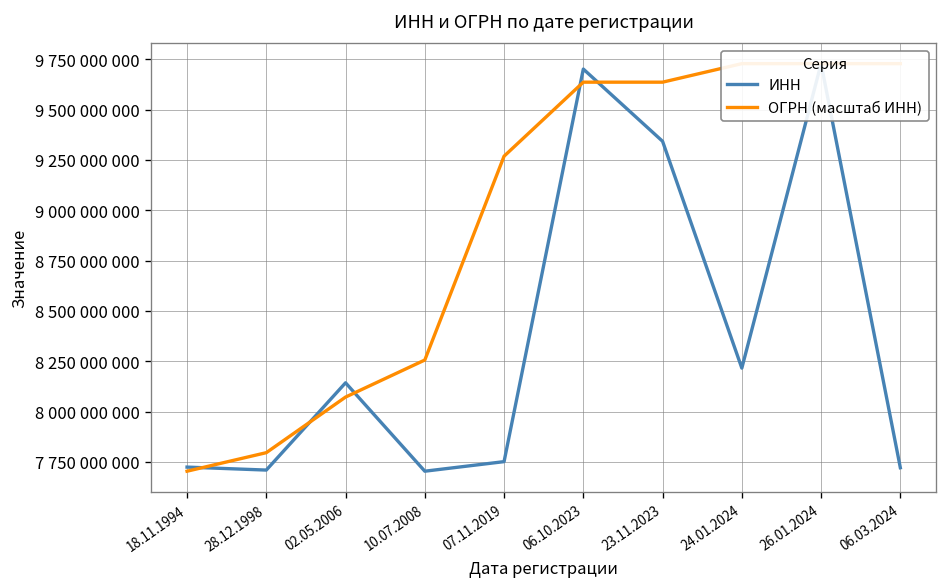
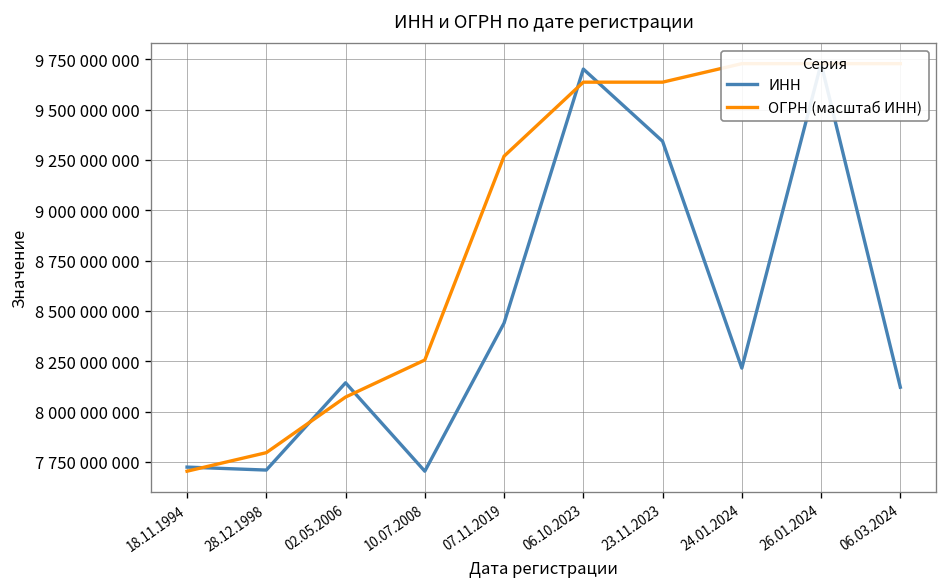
ИНН, 07.11.2019: 7750000000 -> 8440000000
ИНН, 06.03.2024: 7720000000 -> 8120000000
